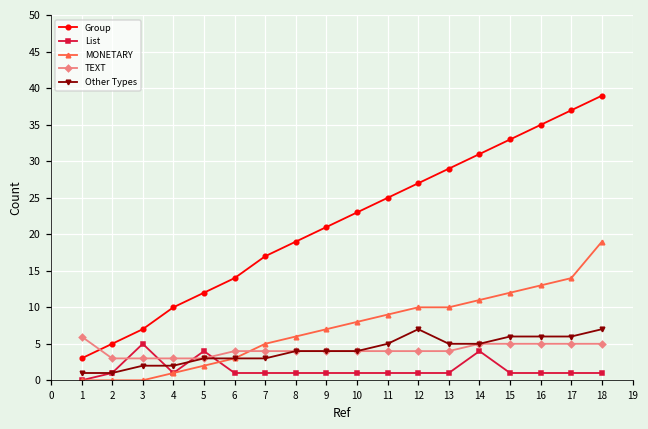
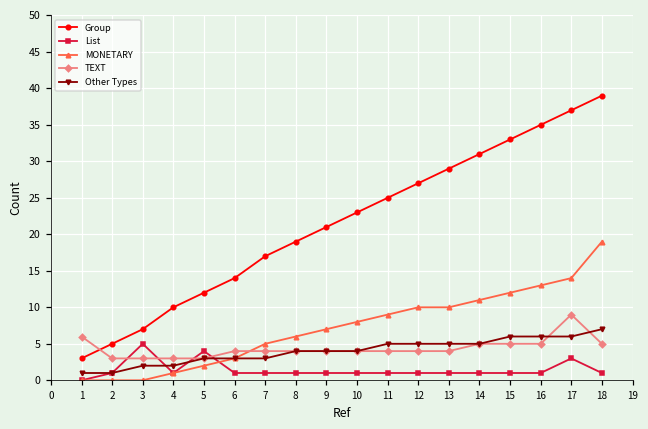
Other Types, 12: 7 -> 5
List, 14: 4 -> 1
List, 17: 1 -> 3
TEXT, 17: 5 -> 9
